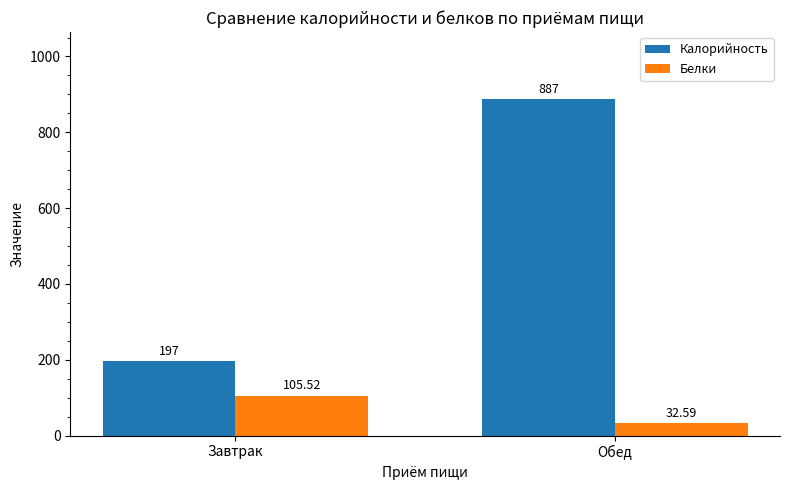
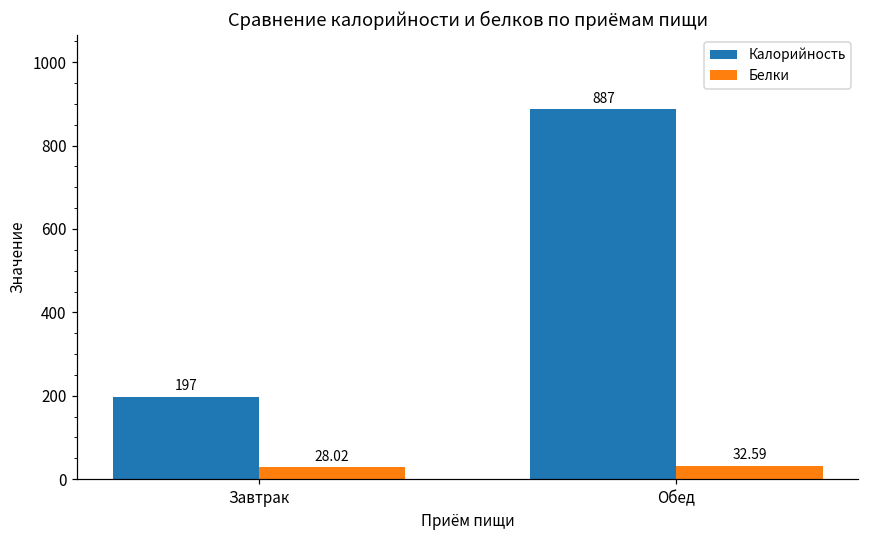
Белки, Завтрак: 105.52 -> 28.02
